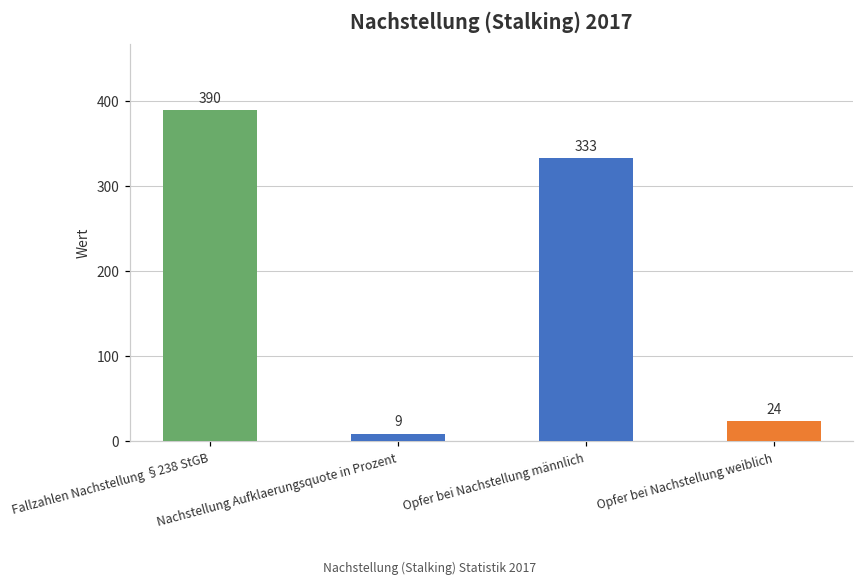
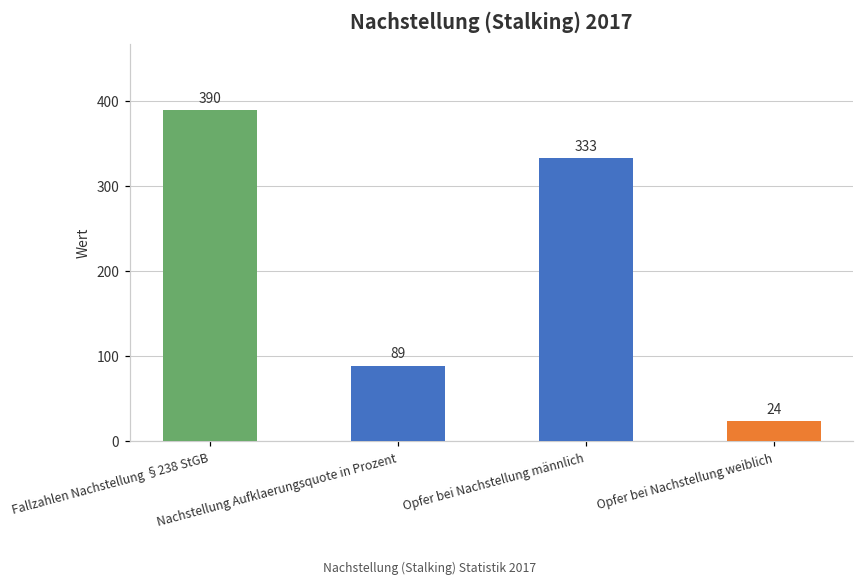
Nachstellung Aufklaerungsquote in Prozent: 9 -> 89
